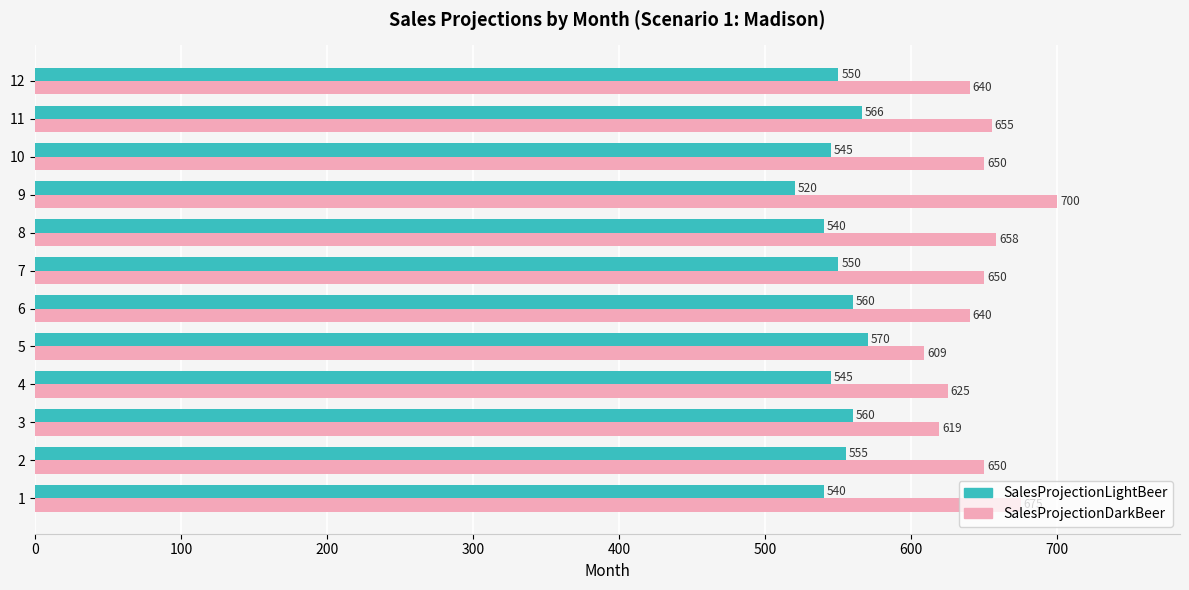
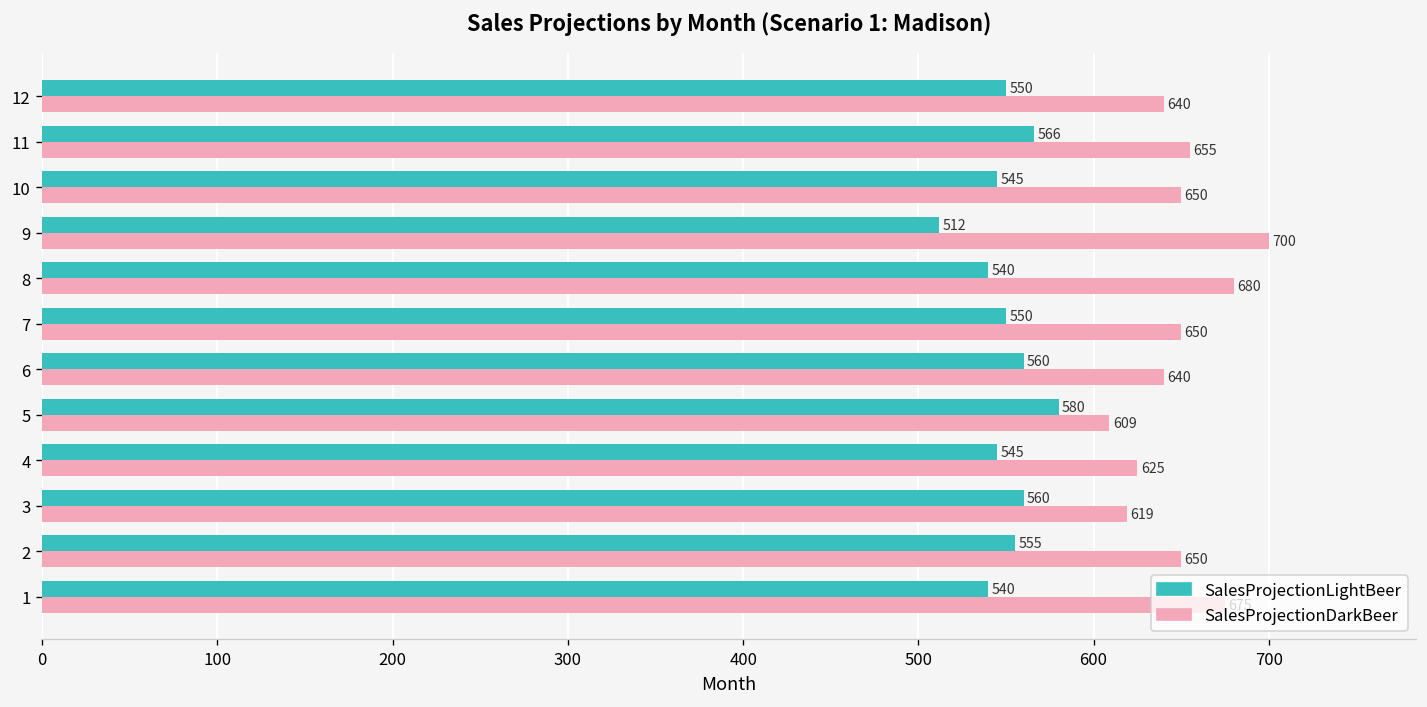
SalesProjectionLightBeer, 9: 520 -> 512
SalesProjectionDarkBeer, 8: 658 -> 680
SalesProjectionLightBeer, 5: 570 -> 580
